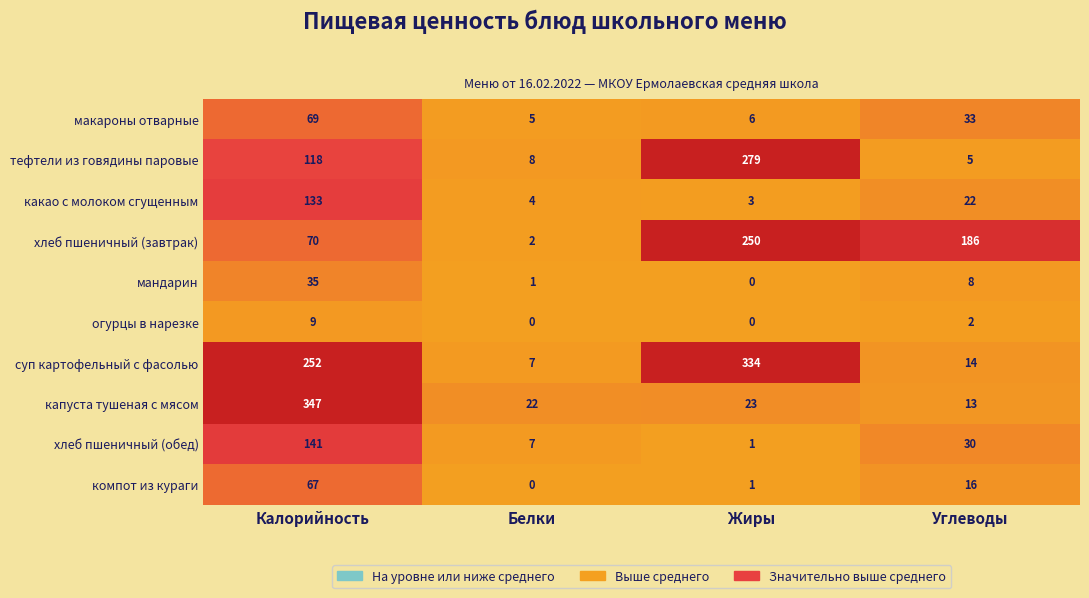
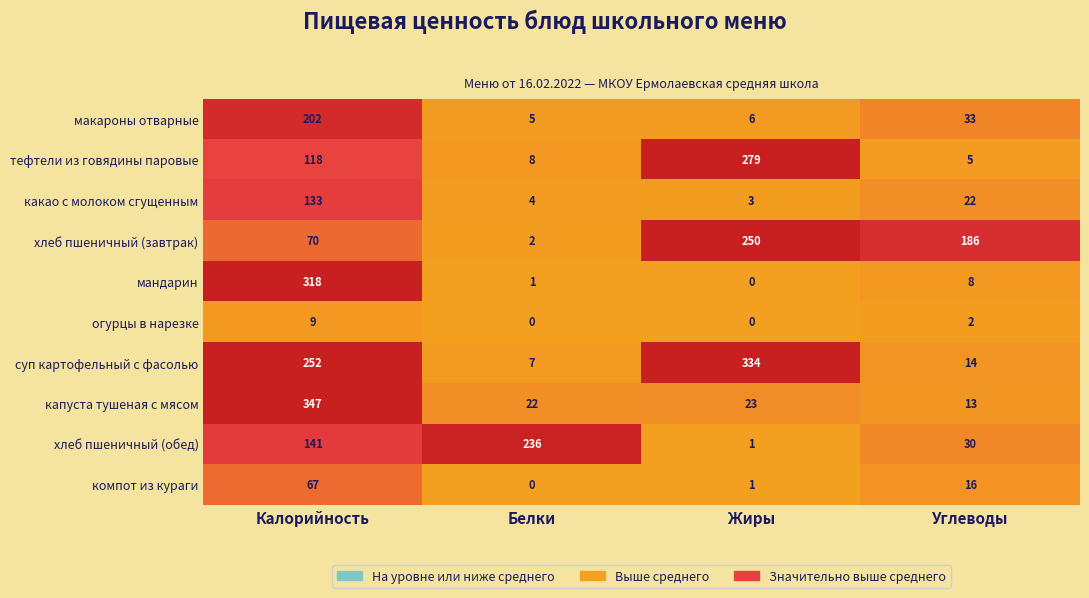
макароны отварные, Калорийность: 69 -> 202
мандарин, Калорийность: 35 -> 318
хлеб пшеничный (обед), Белки: 7 -> 236
